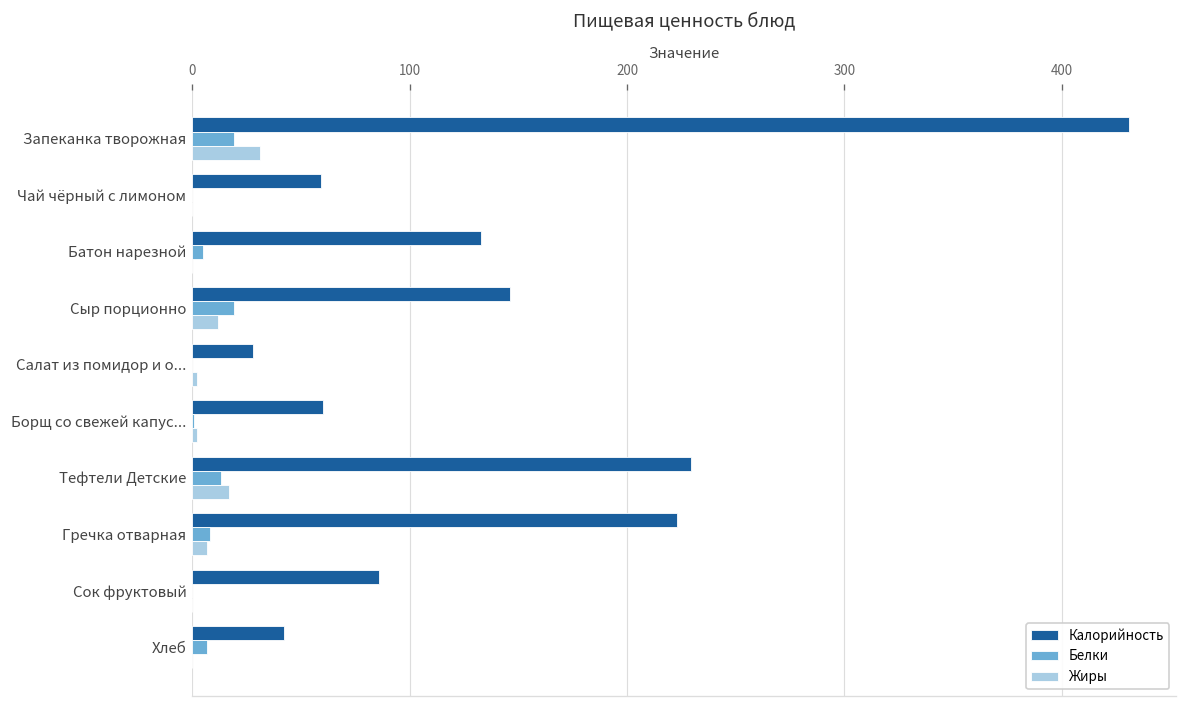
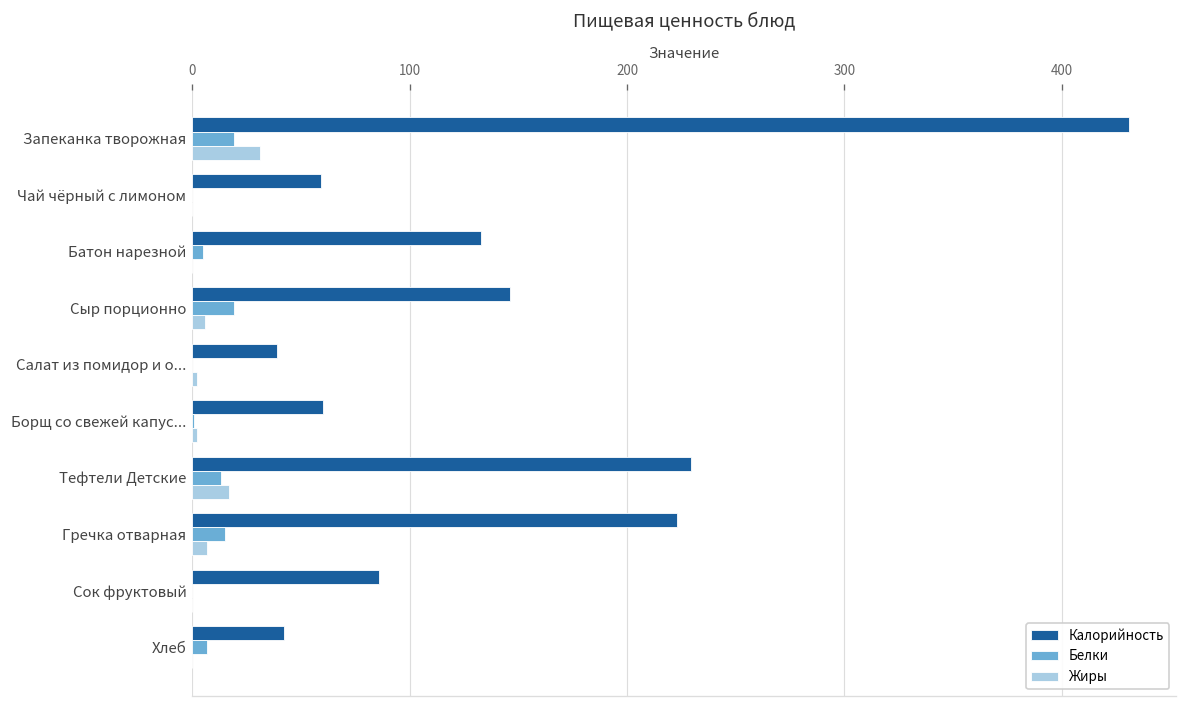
Жиры, Сыр порционно: 12 -> 6
Калорийность, Салат из помидор и о...: 28 -> 39
Белки, Гречка отварная: 8 -> 15
